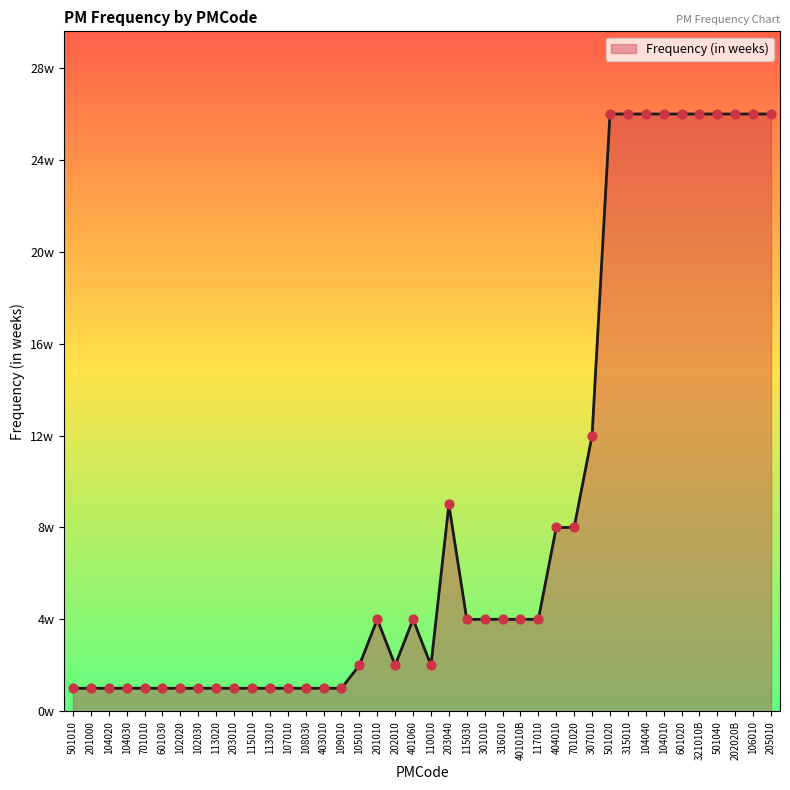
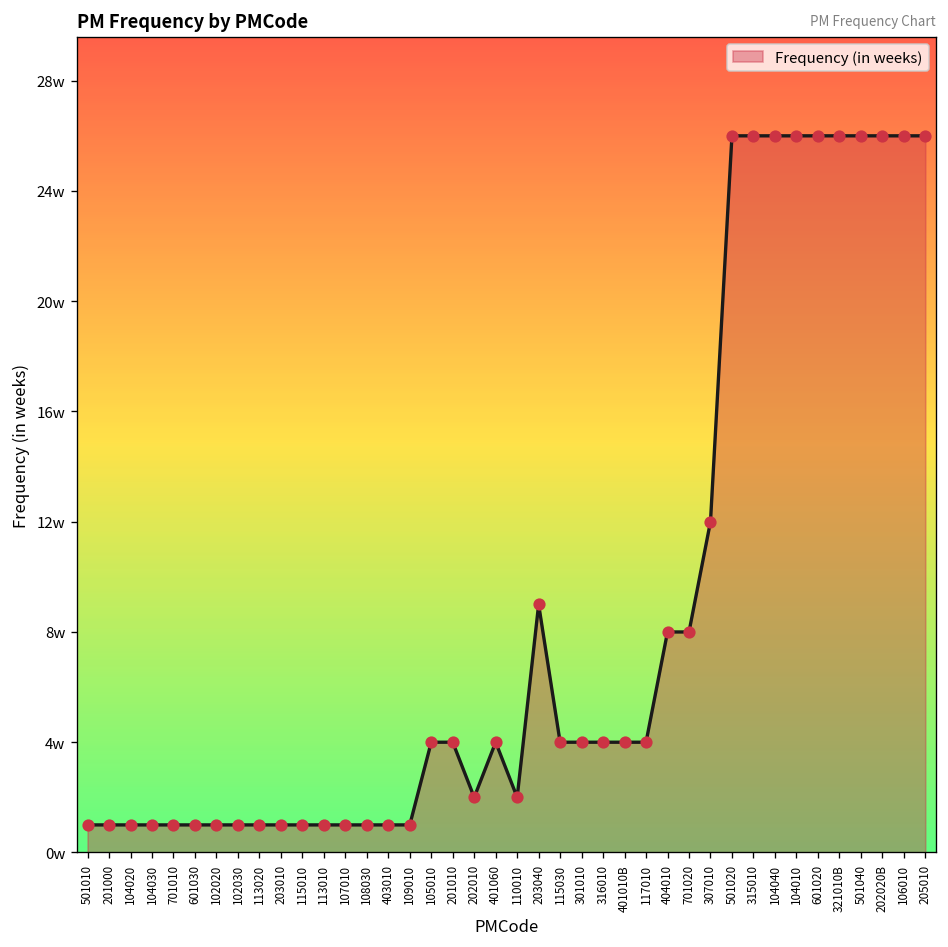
105010: 2w -> 4w
